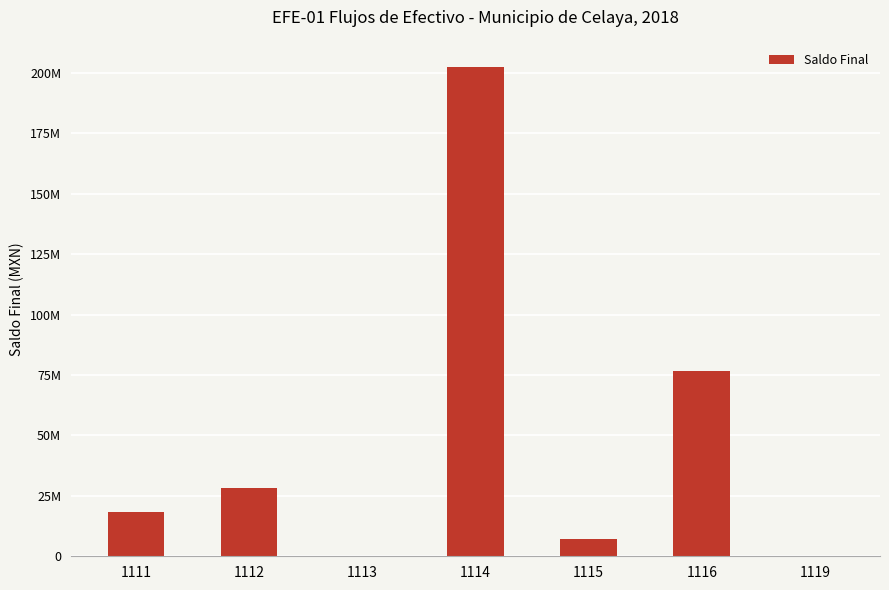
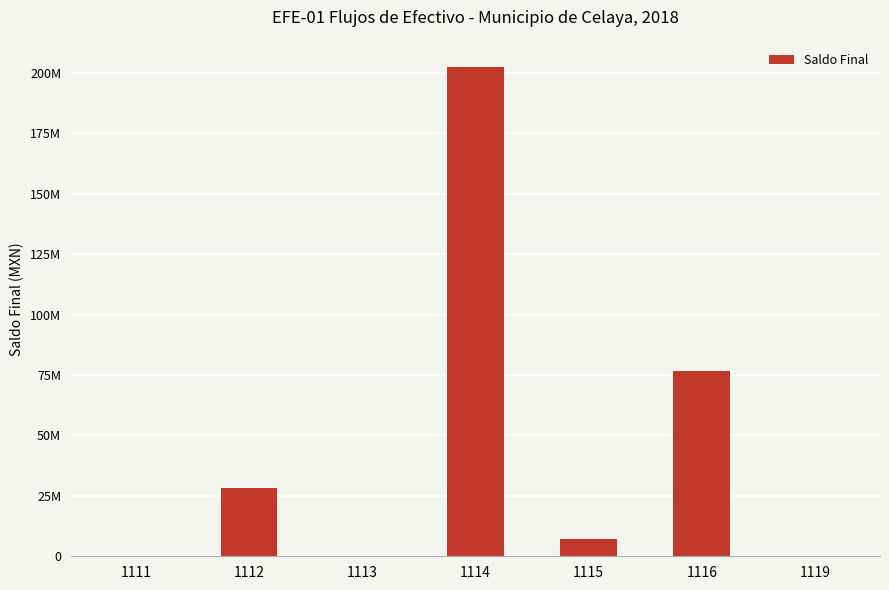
1111: 18000000 -> 0
